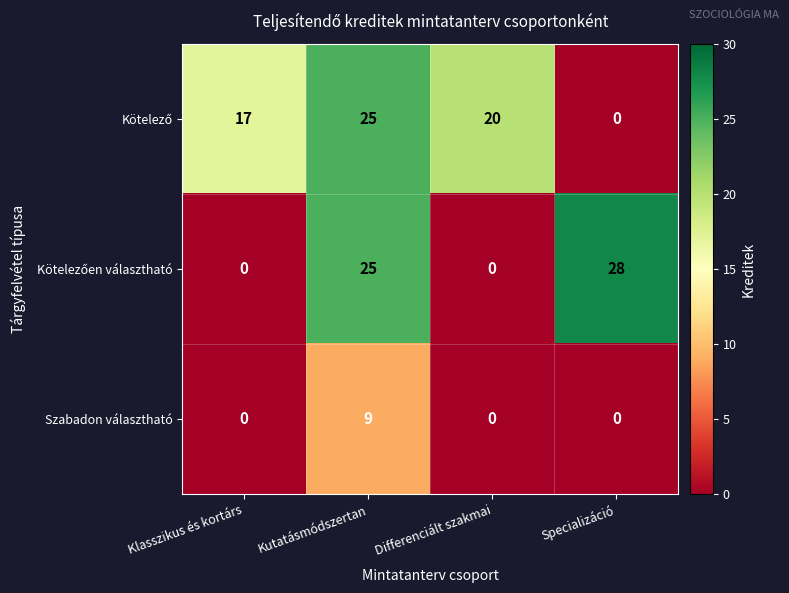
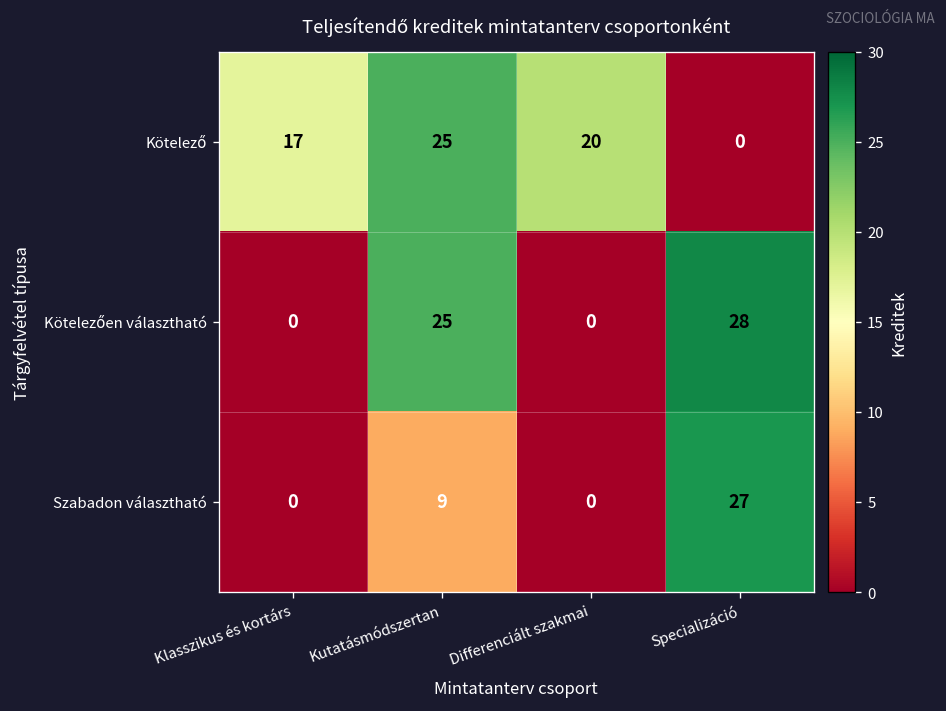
Szabadon választható, Specializáció: 0 -> 27
